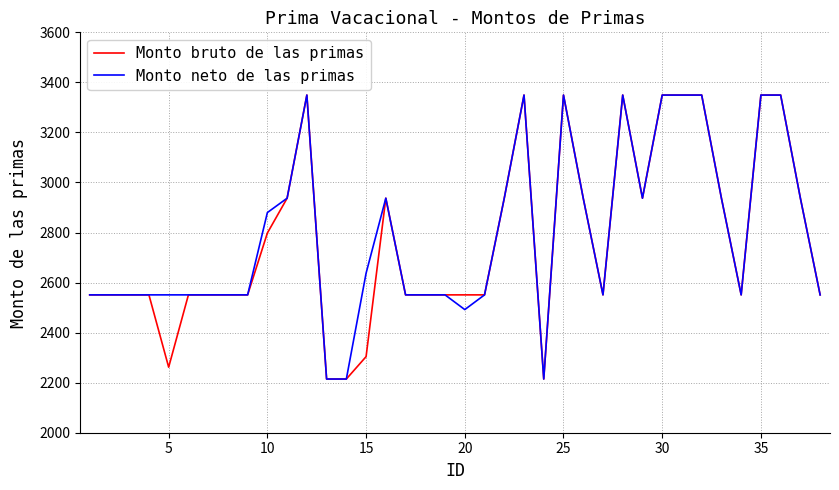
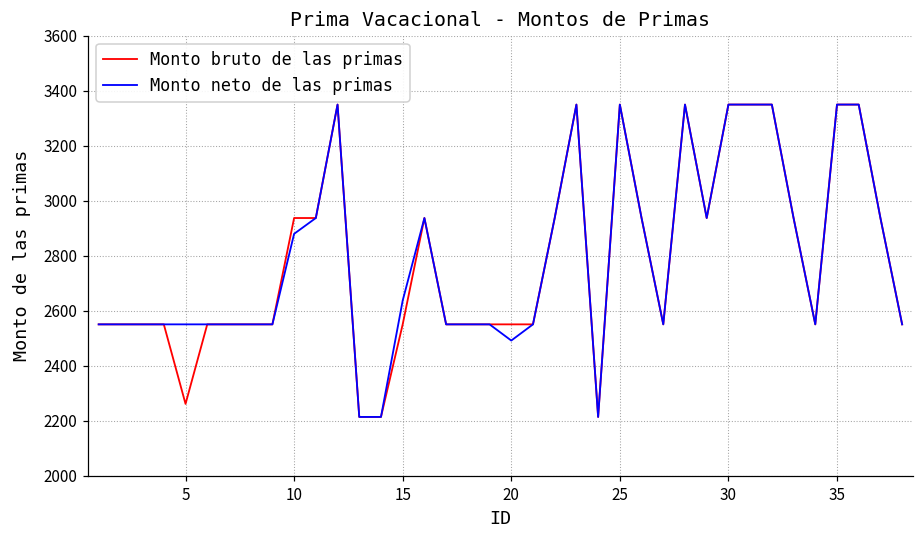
Monto bruto de las primas, 10: 2800 -> 2940
Monto bruto de las primas, 15: 2300 -> 2550
